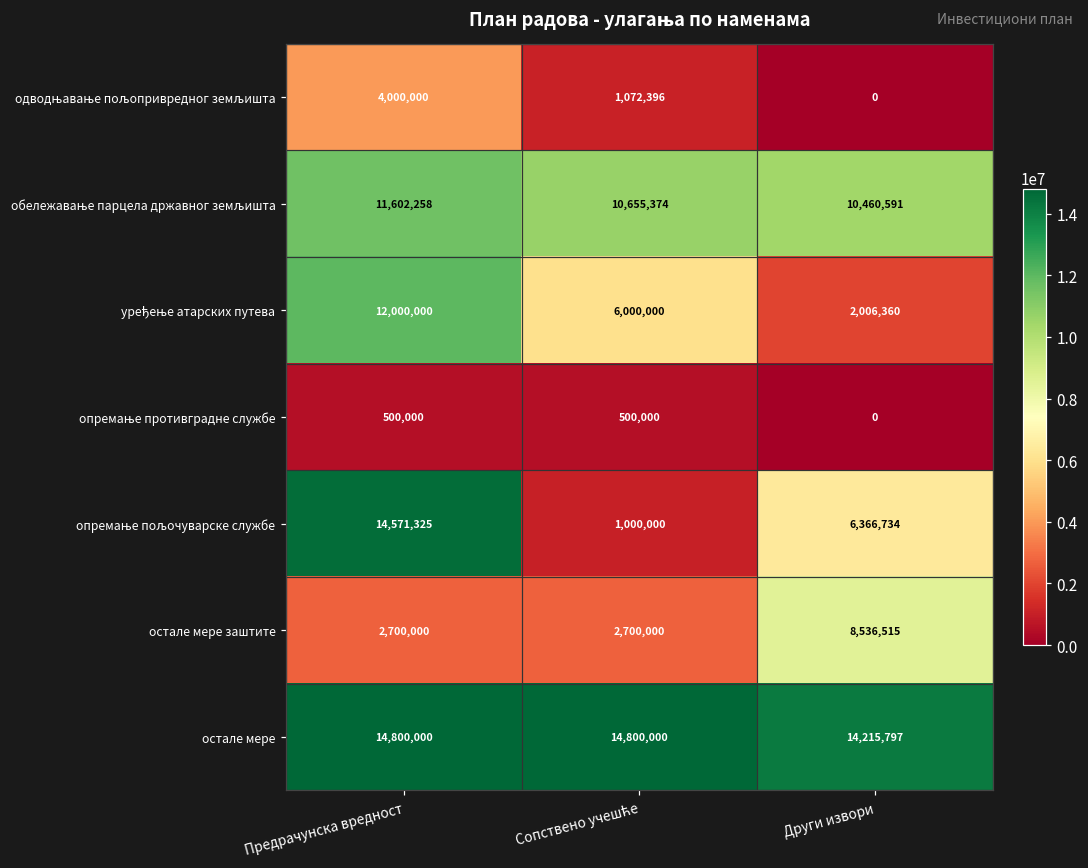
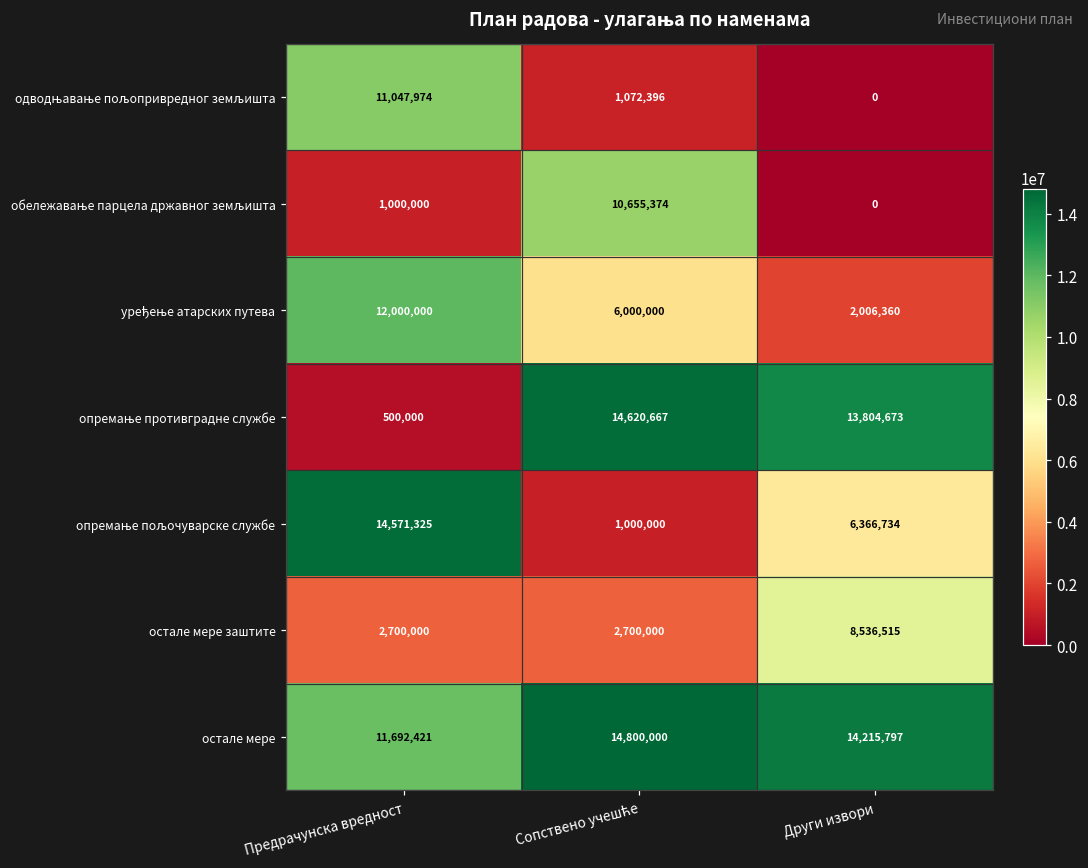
одводњавање пољопривредног земљишта, Предрачунска вредност: 4,000,000 -> 11,047,974
обележавање парцела државног земљишта, Предрачунска вредност: 11,602,258 -> 1,000,000
обележавање парцела државног земљишта, Други извори: 10,460,591 -> 0
опремање противградне службе, Сопствено учешће: 500,000 -> 14,620,667
опремање противградне службе, Други извори: 0 -> 13,804,673
остале мере, Предрачунска вредност: 14,800,000 -> 11,692,421
